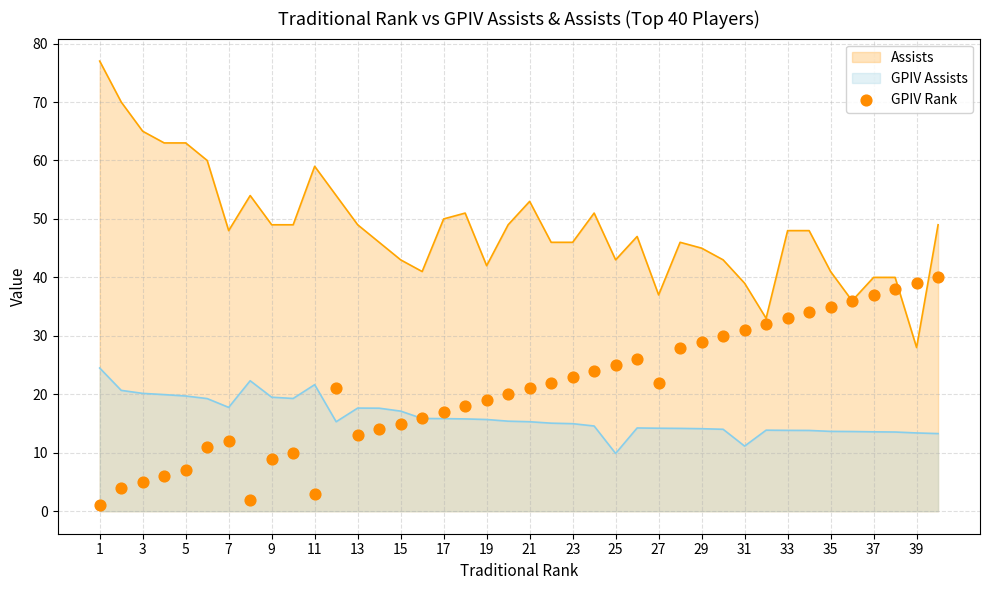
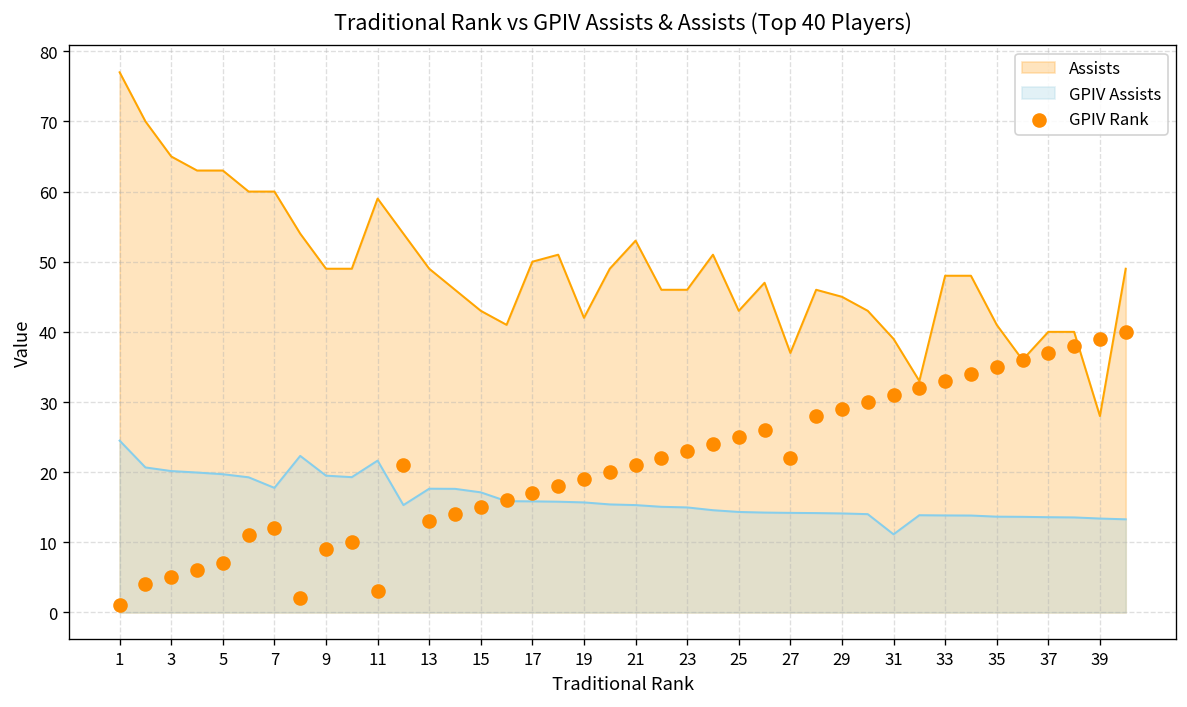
Assists, 7: 48 -> 60
GPIV Assists, 25: 10 -> 14
